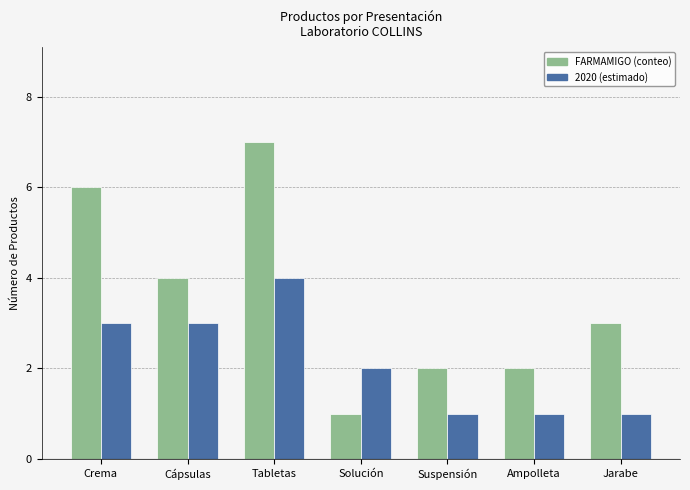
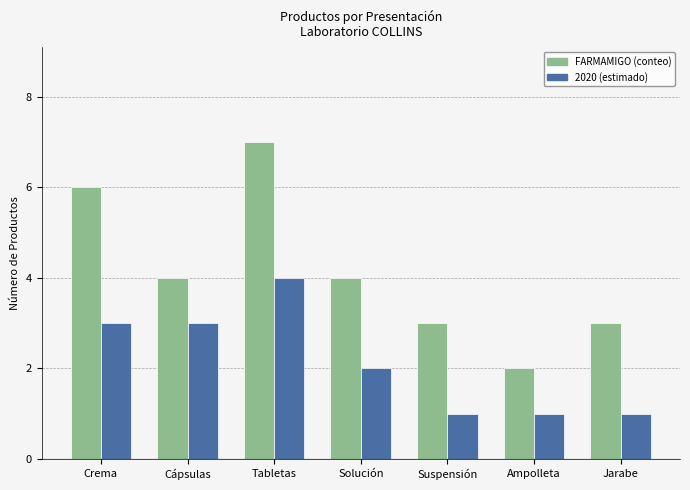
FARMAMIGO (conteo), Solución: 1 -> 4
FARMAMIGO (conteo), Suspensión: 2 -> 3
